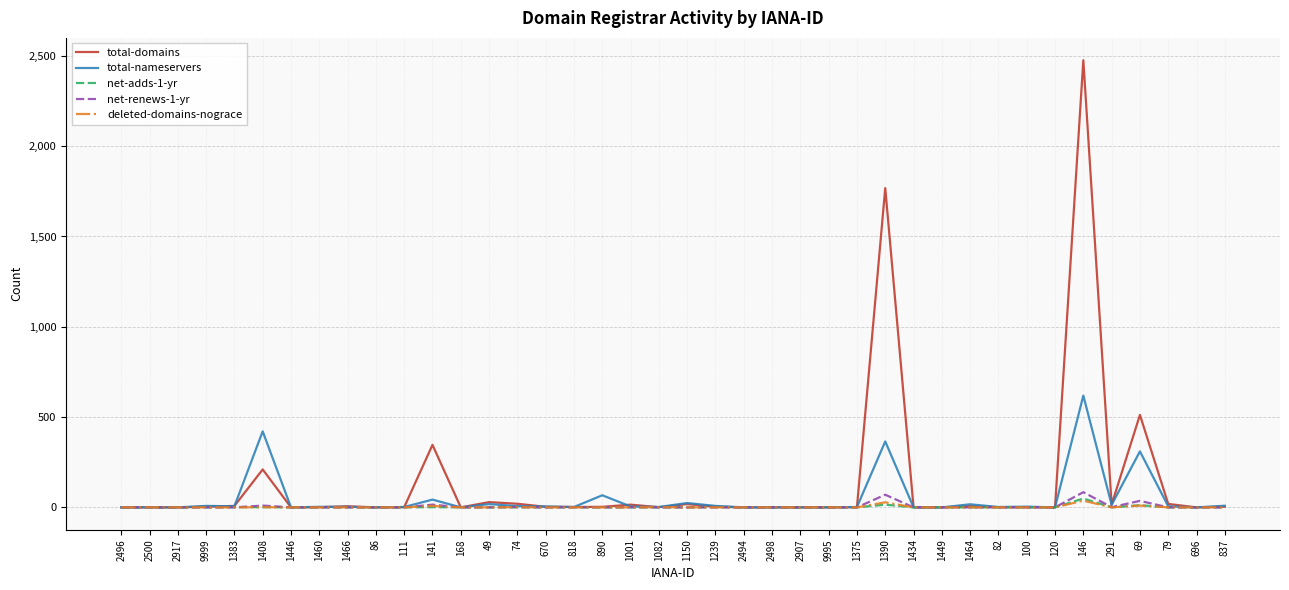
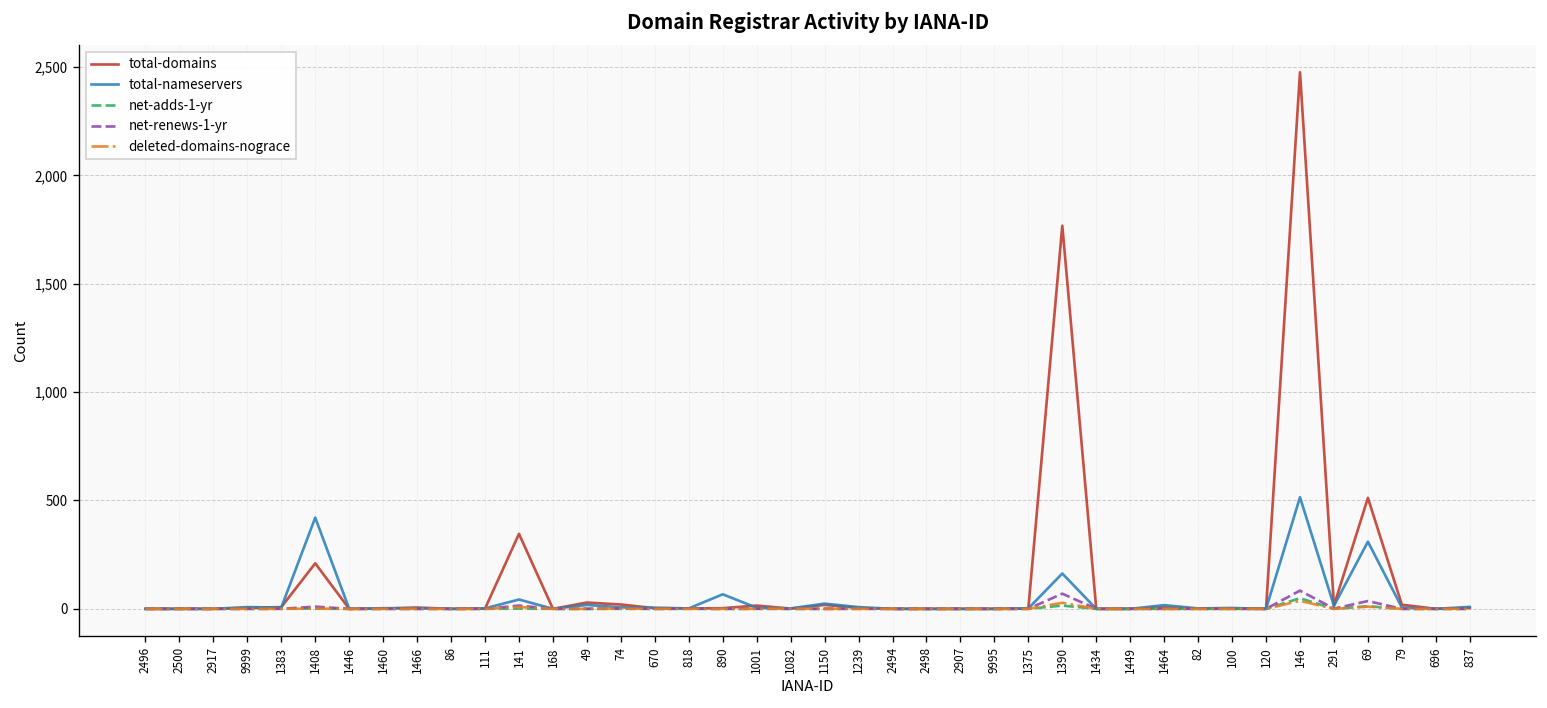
total-nameservers, 1390: 370 -> 160
total-nameservers, 146: 620 -> 520
